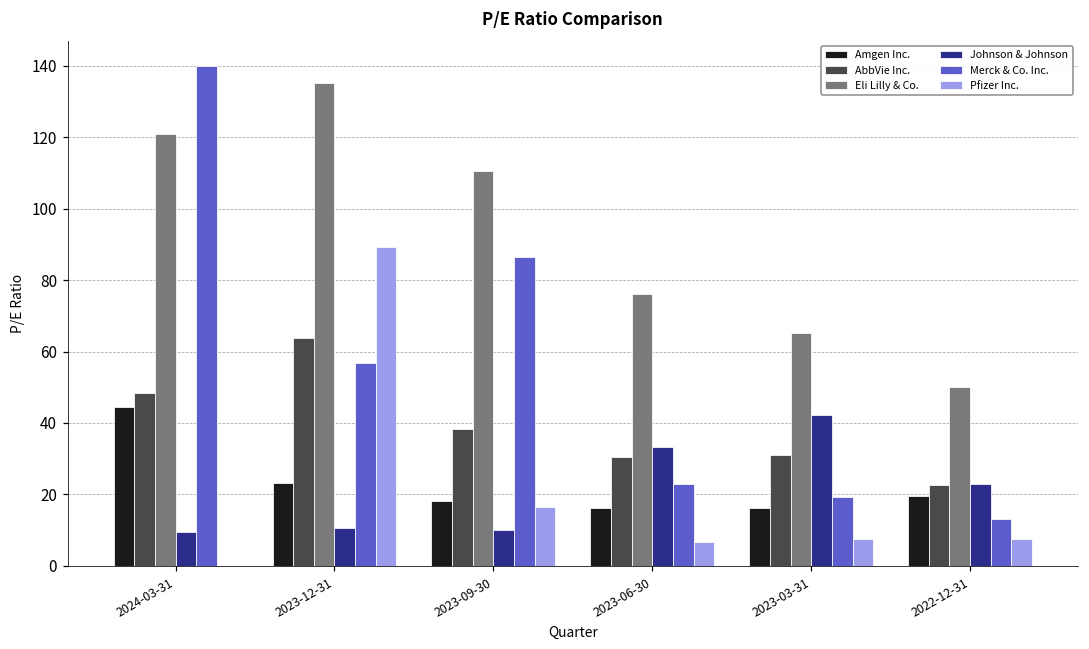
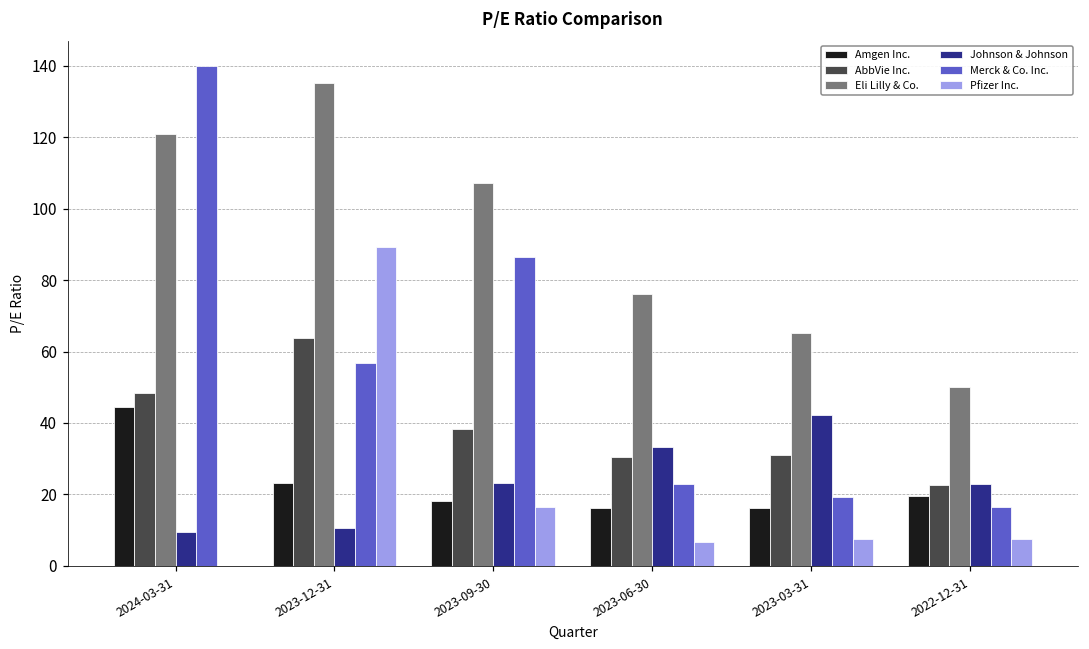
Eli Lilly & Co., 2023-09-30: 110 -> 107
Johnson & Johnson, 2023-09-30: 10 -> 23
Merck & Co. Inc., 2022-12-31: 13 -> 16
